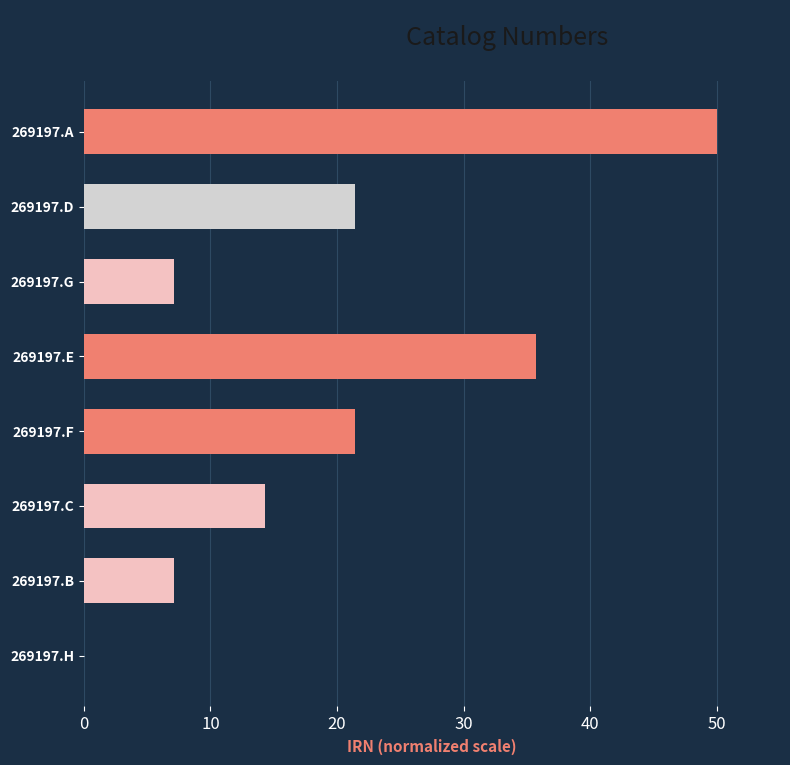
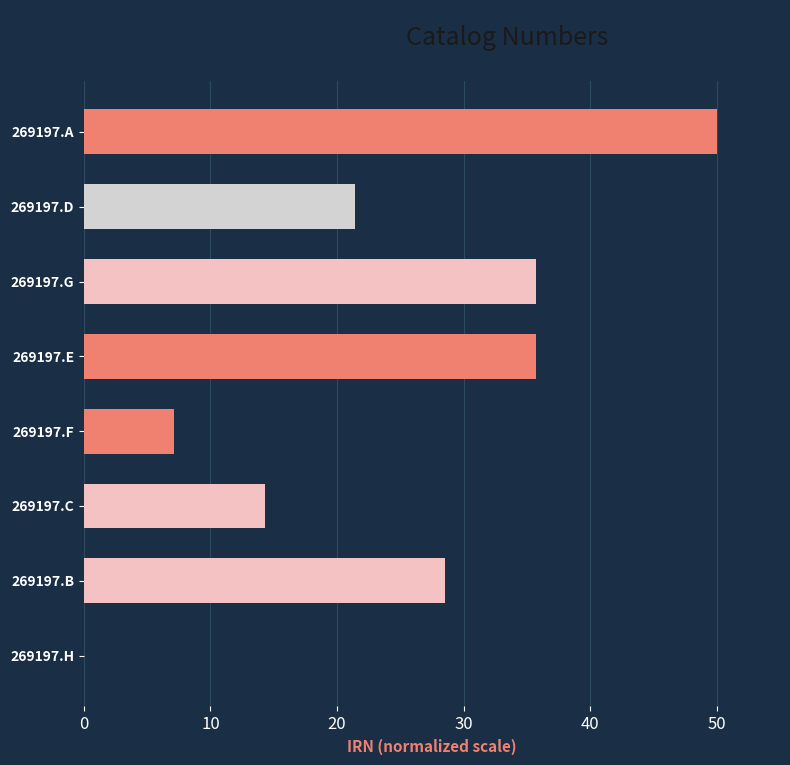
269197.G: 7.1 -> 35.7
269197.F: 21.4 -> 7.1
269197.B: 7.1 -> 28.6
